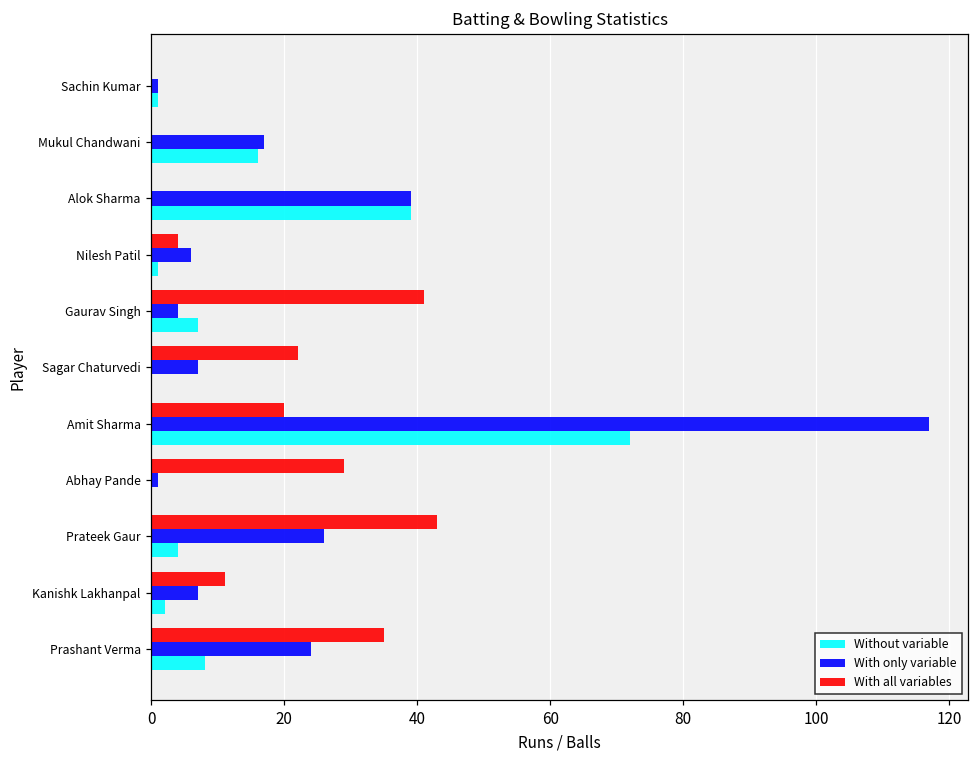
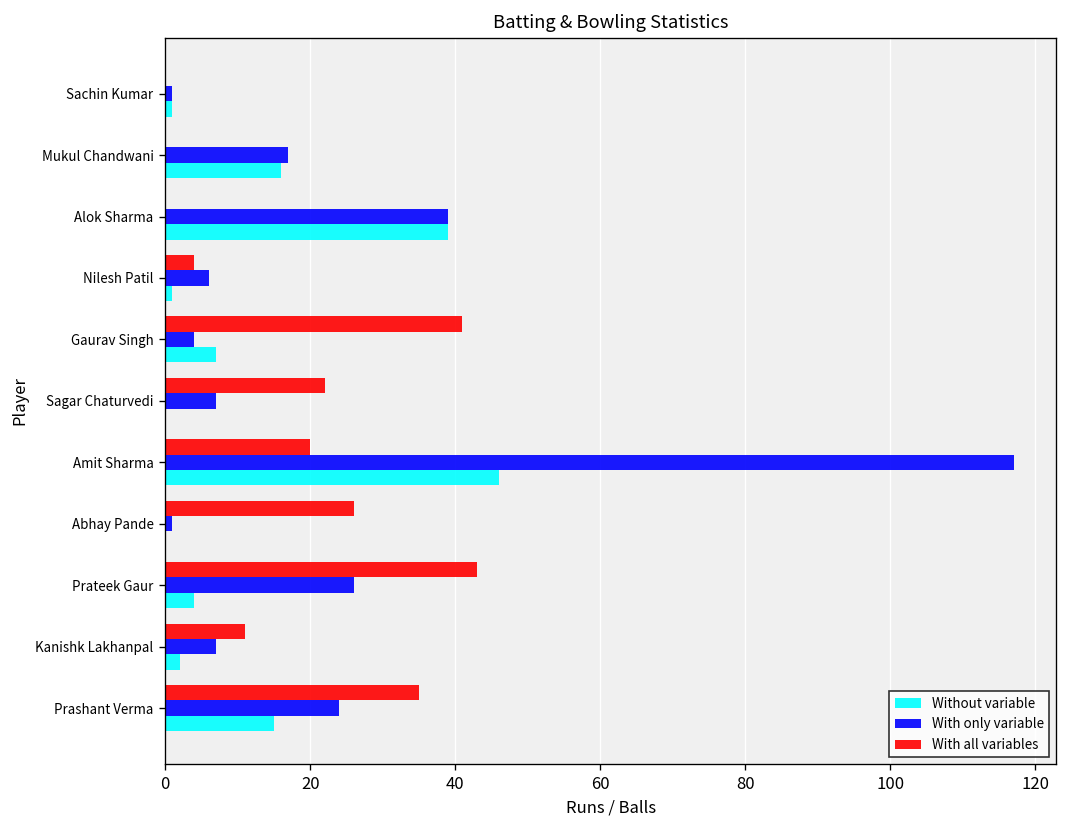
Without variable, Amit Sharma: 72 -> 46
With all variables, Abhay Pande: 29 -> 26
Without variable, Prashant Verma: 8 -> 15
